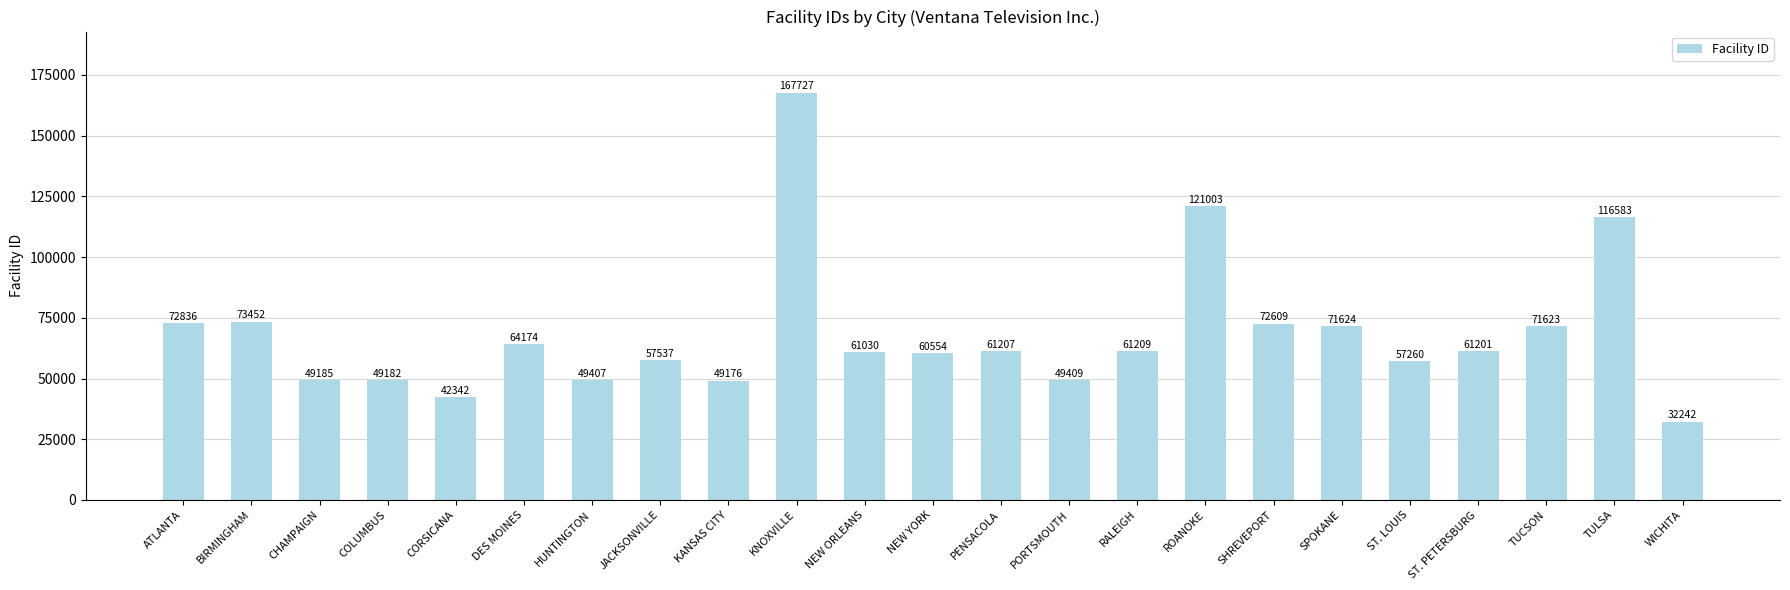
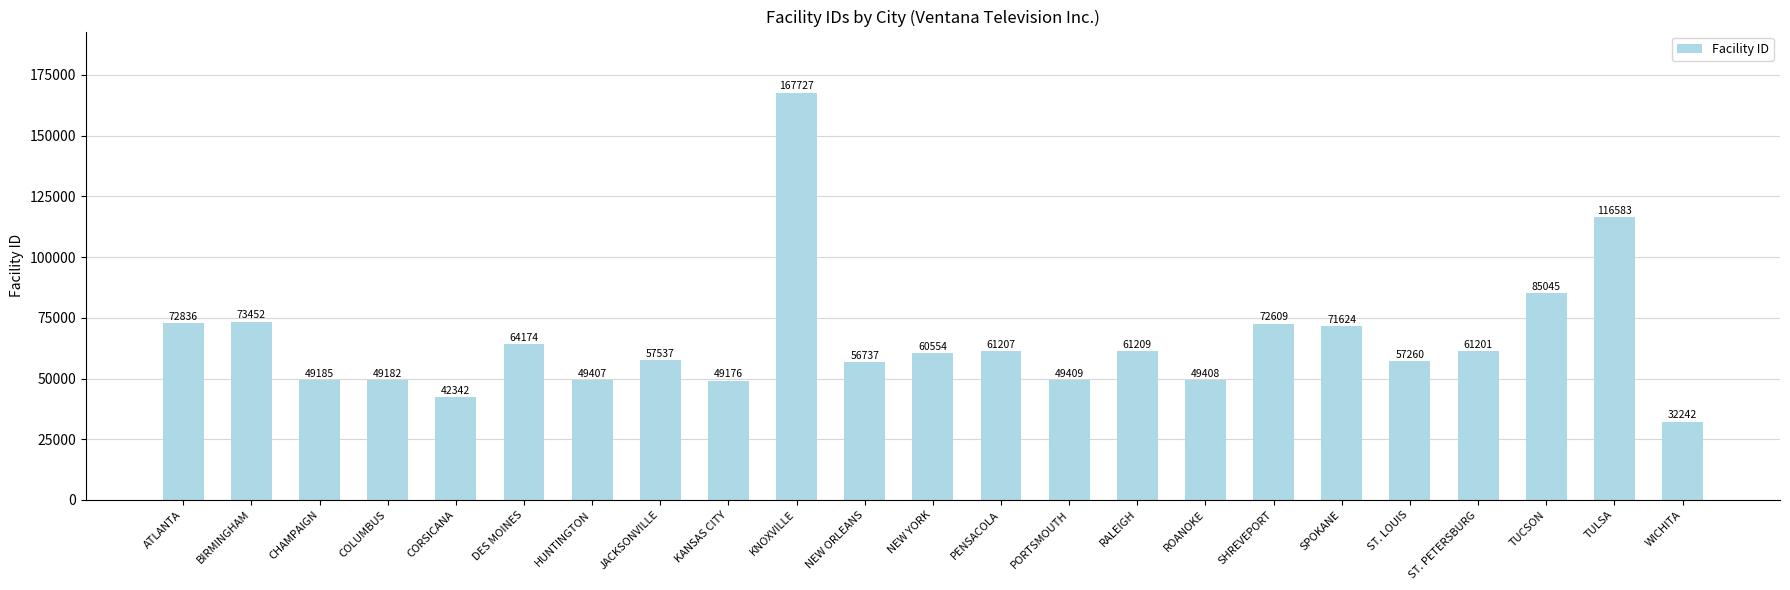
NEW ORLEANS: 61030 -> 56737
ROANOKE: 121003 -> 49408
TUCSON: 71623 -> 85045
